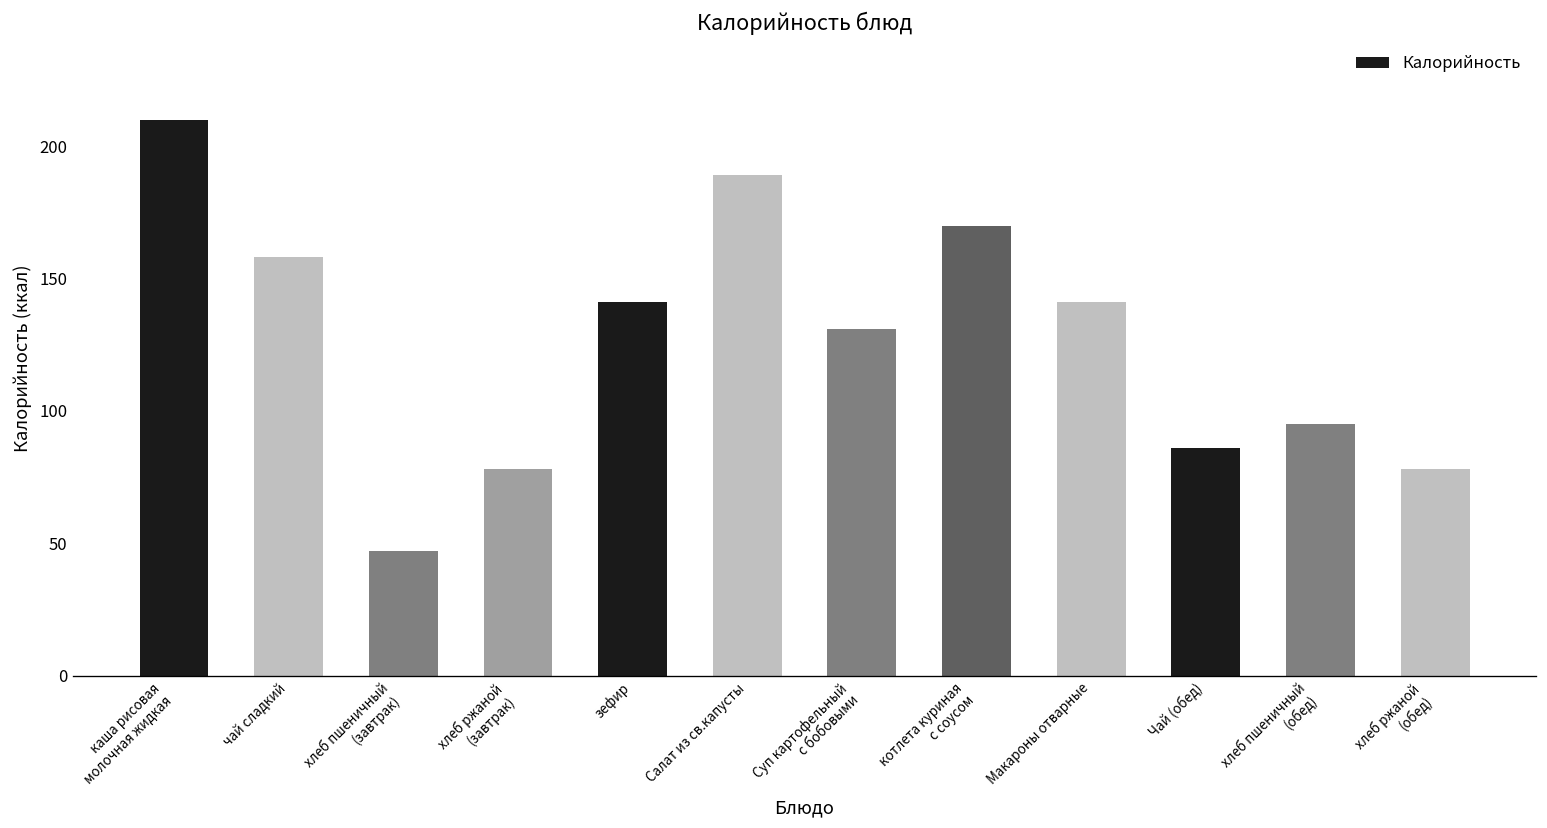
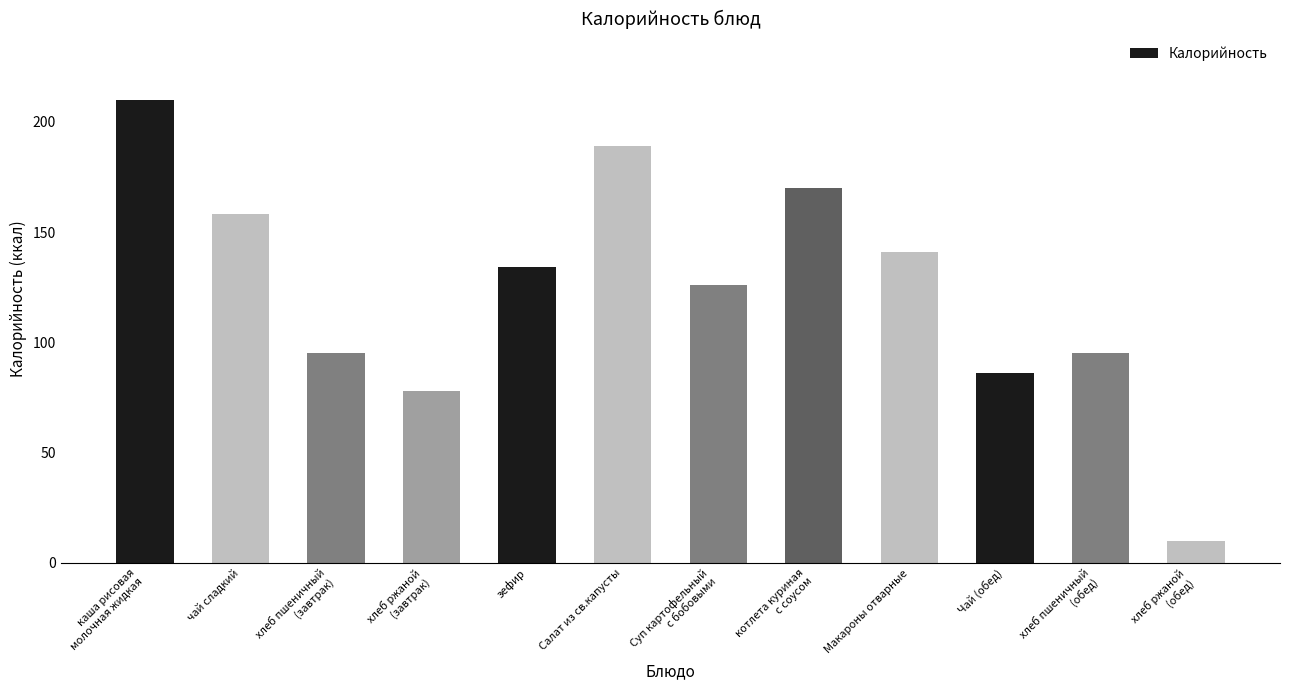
хлеб пшеничный (завтрак): 47 -> 95
зефир: 141 -> 134
Суп картофельный с бобовыми: 131 -> 126
хлеб ржаной (обед): 78 -> 10
